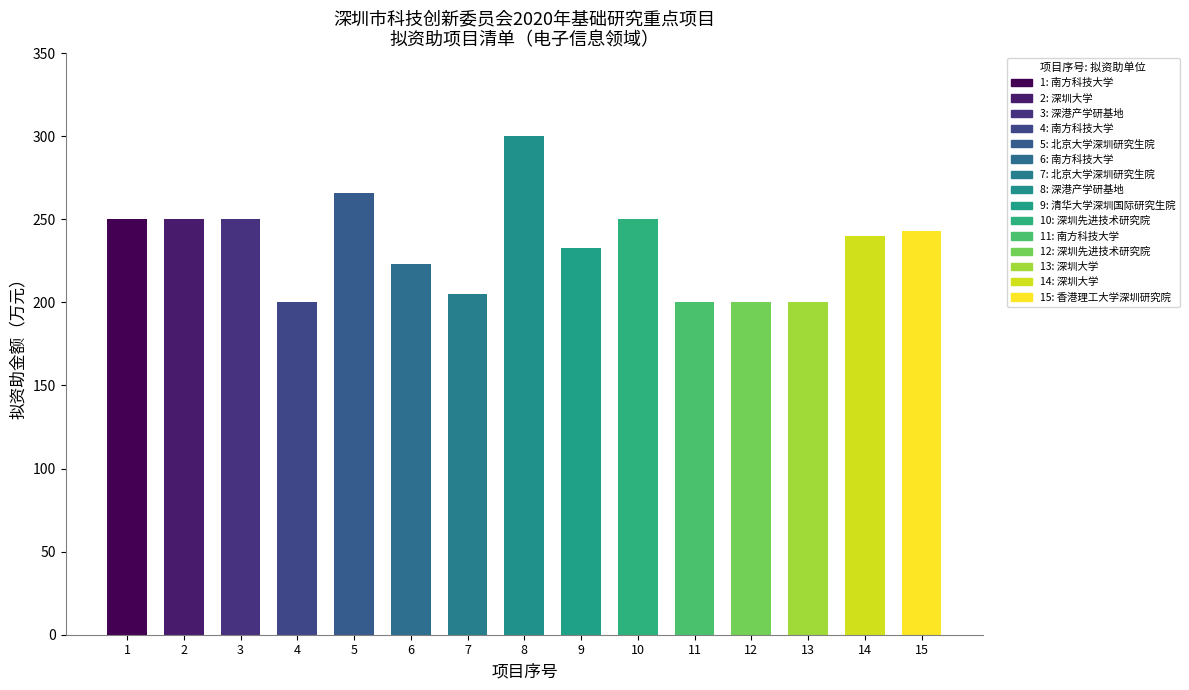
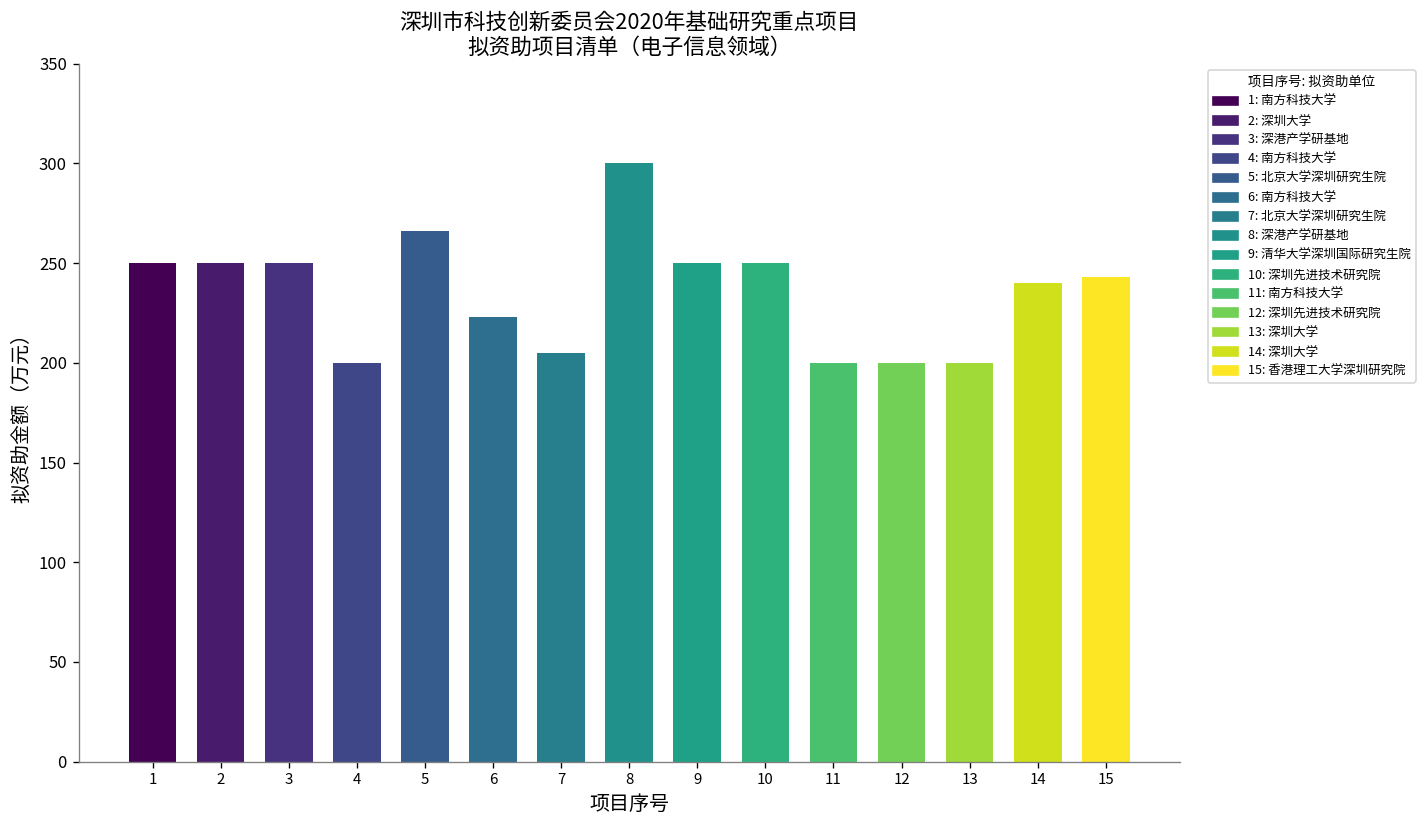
9: 233 -> 250
